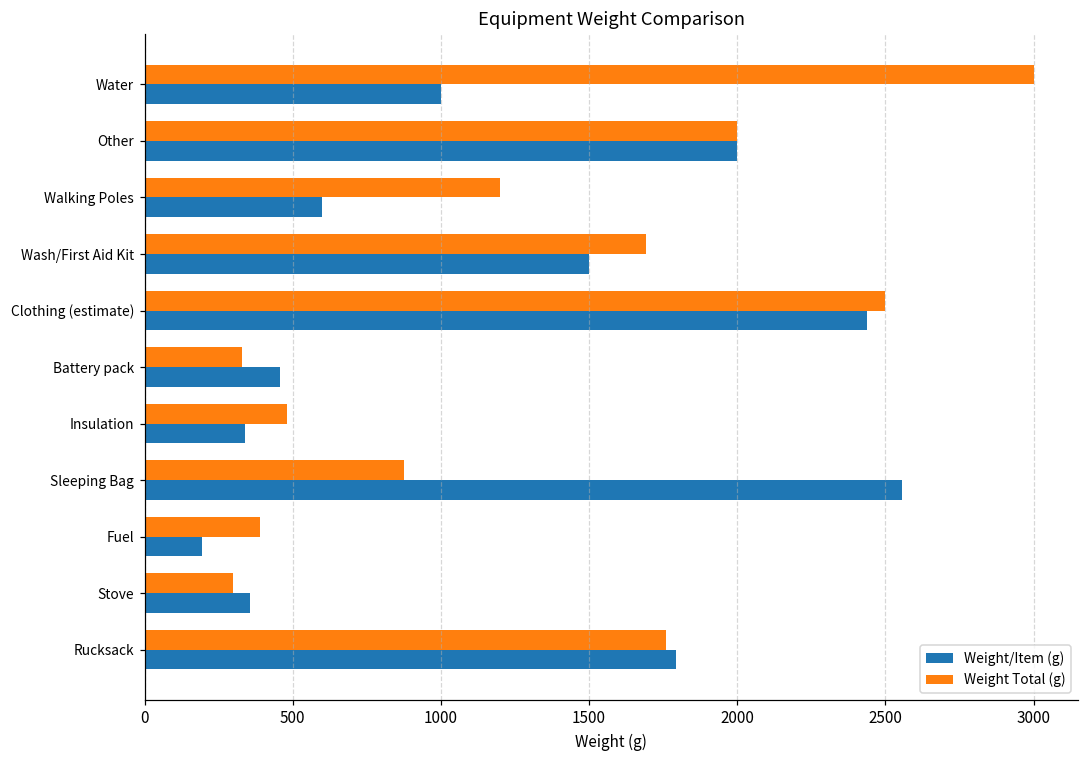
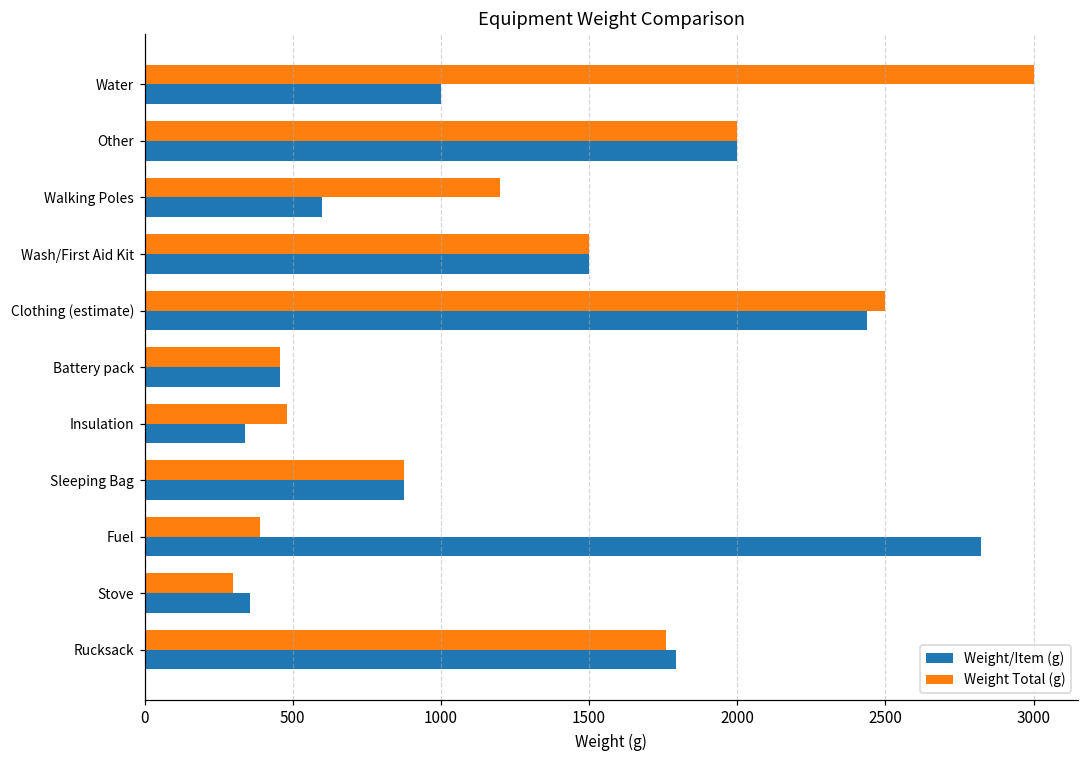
Weight Total (g), Wash/First Aid Kit: 1690 -> 1500
Weight Total (g), Battery pack: 330 -> 460
Weight/Item (g), Sleeping Bag: 2560 -> 880
Weight/Item (g), Fuel: 190 -> 2820
